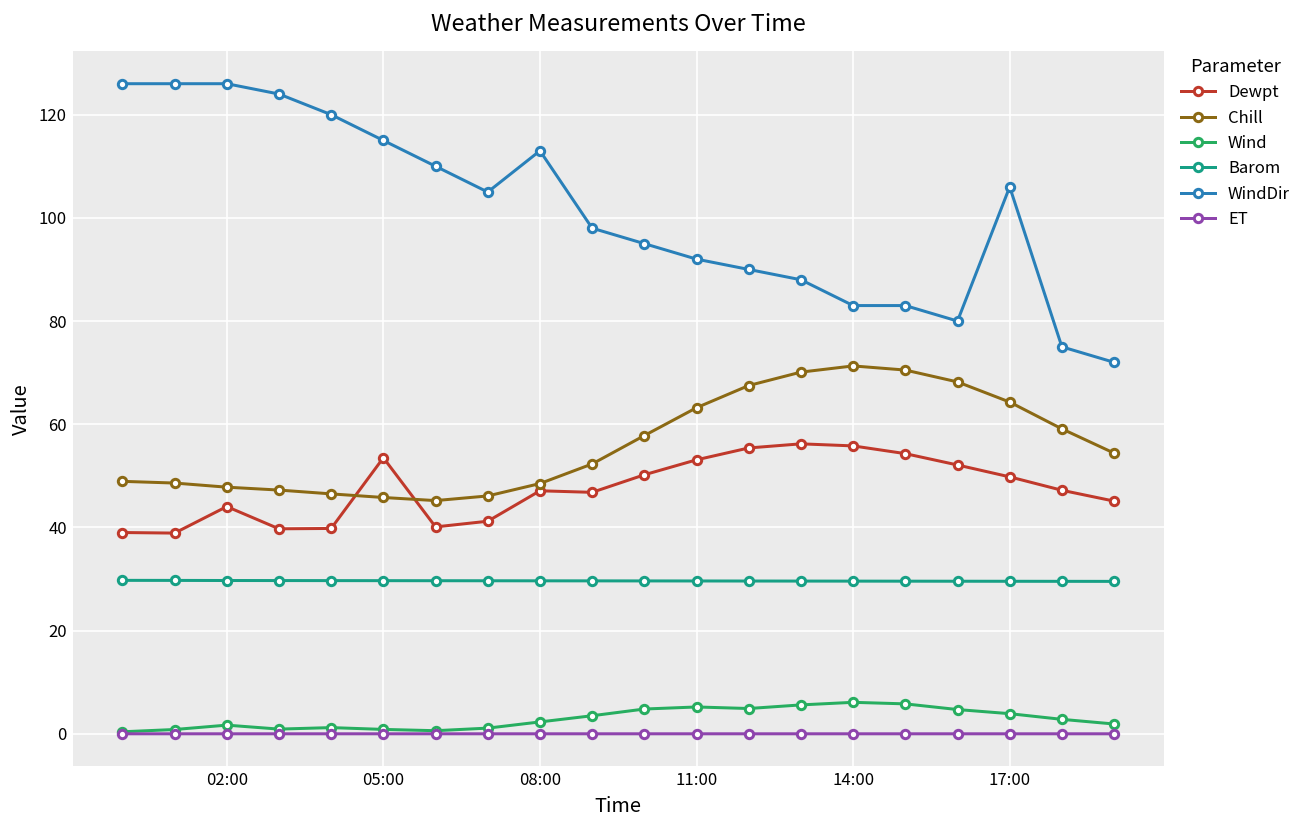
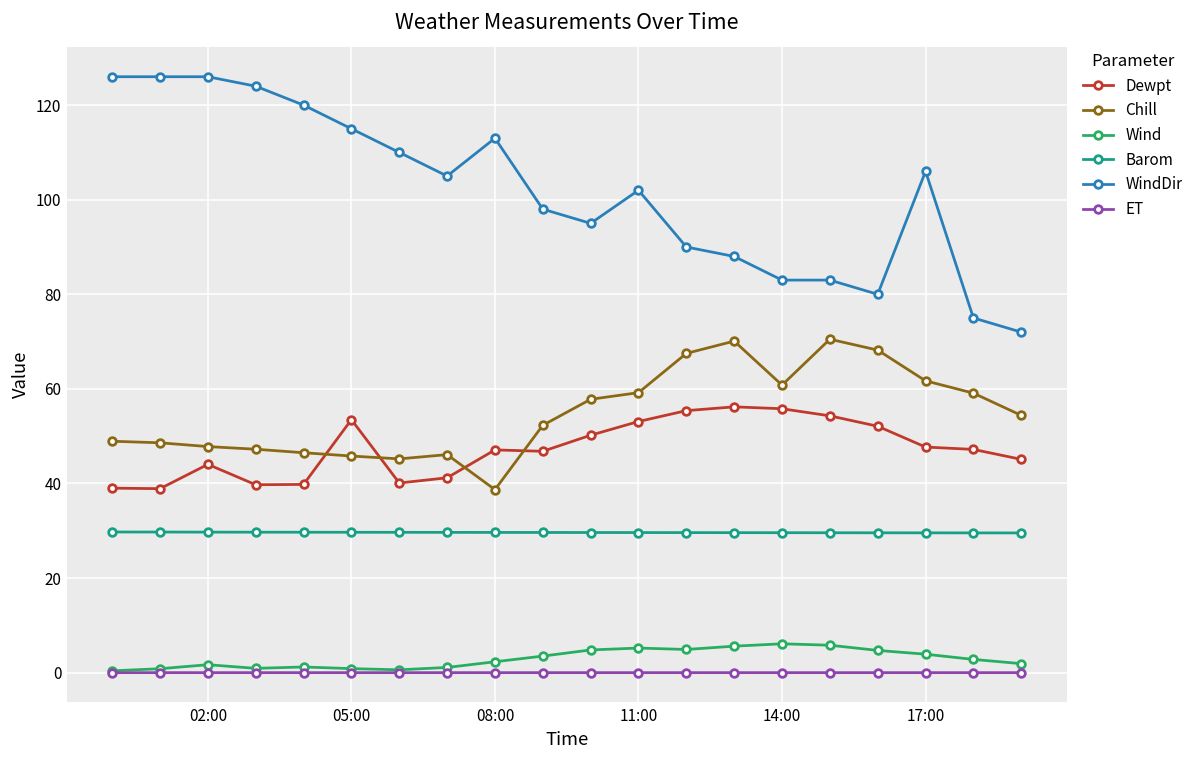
Chill, 08:00: 49 -> 39
Chill, 11:00: 63 -> 59
WindDir, 11:00: 92 -> 102
Chill, 14:00: 71 -> 61
Dewpt, 17:00: 50 -> 48
Chill, 17:00: 64 -> 62
